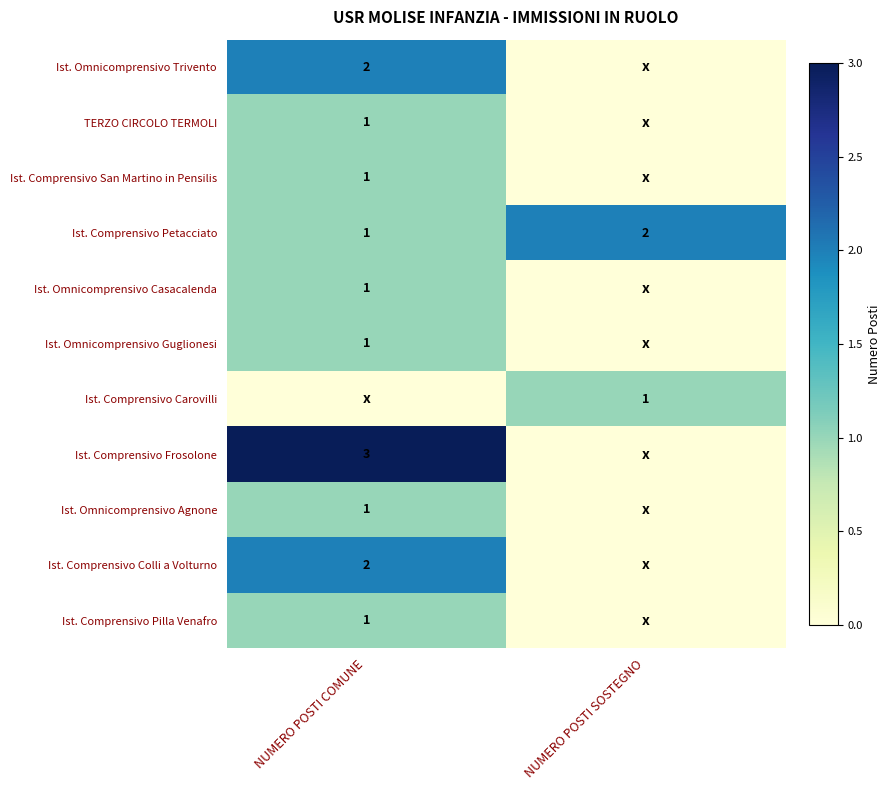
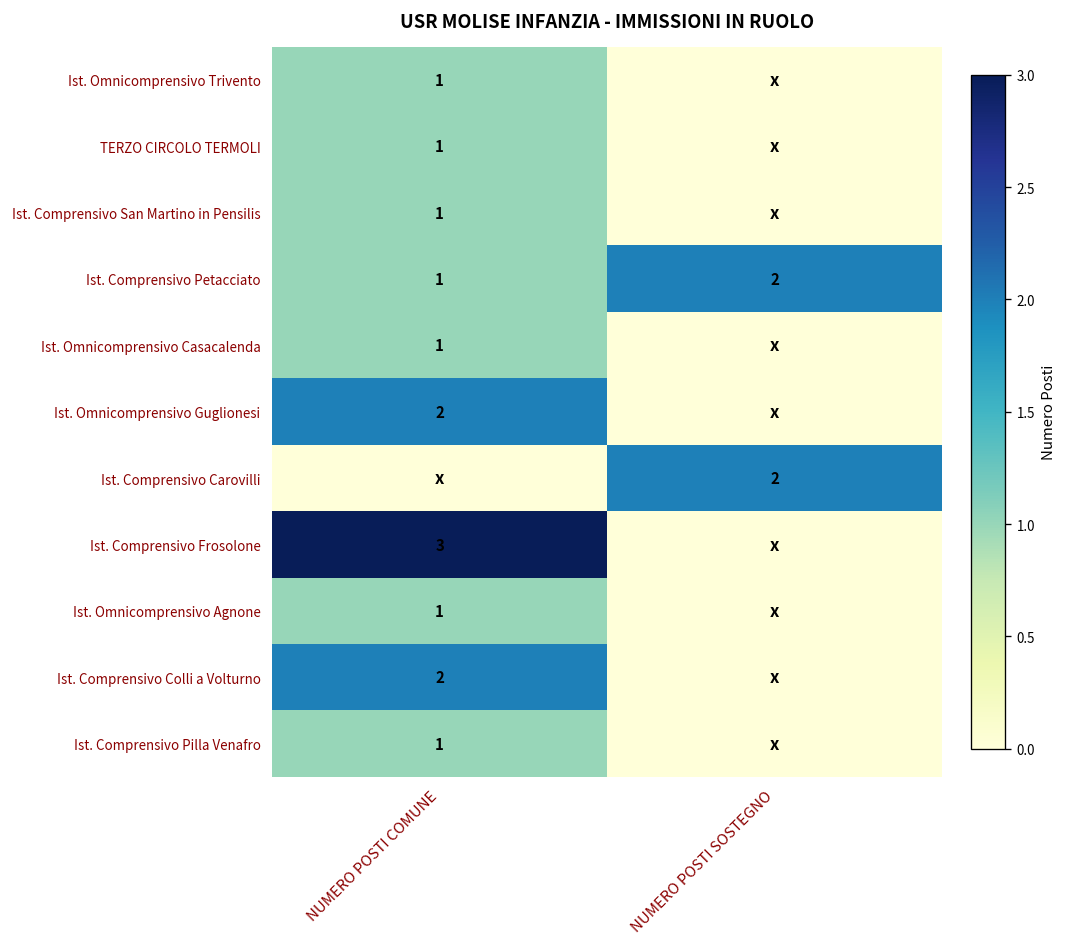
Ist. Omnicomprensivo Trivento, NUMERO POSTI COMUNE: 2 -> 1
Ist. Omnicomprensivo Guglionesi, NUMERO POSTI COMUNE: 1 -> 2
Ist. Comprensivo Carovilli, NUMERO POSTI SOSTEGNO: 1 -> 2
